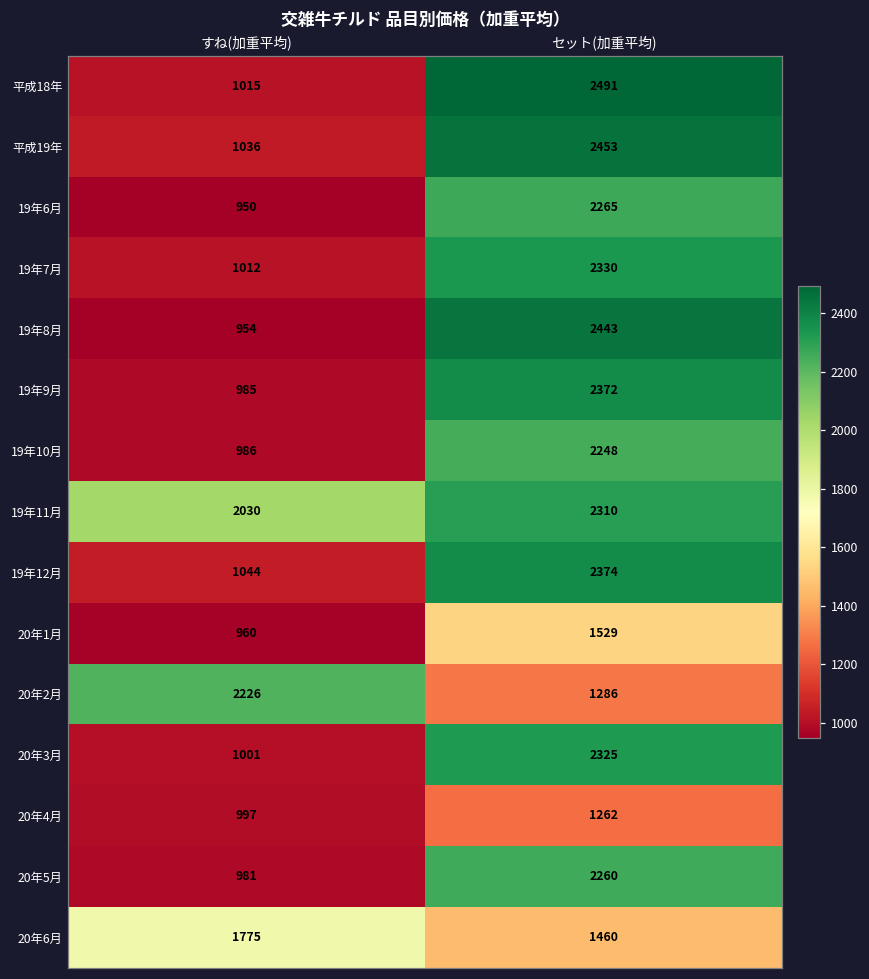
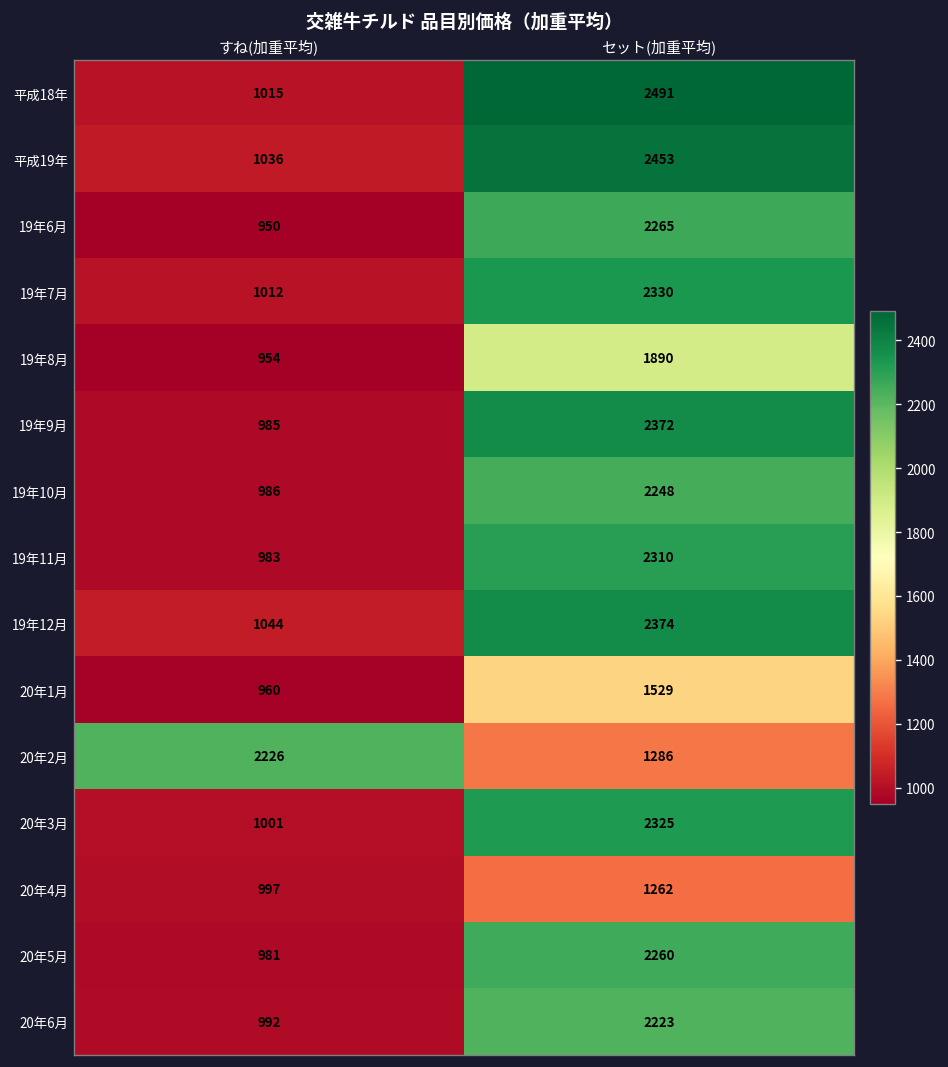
19年8月, セット(加重平均): 2443 -> 1890
19年11月, すね(加重平均): 2030 -> 983
20年6月, すね(加重平均): 1775 -> 992
20年6月, セット(加重平均): 1460 -> 2223
